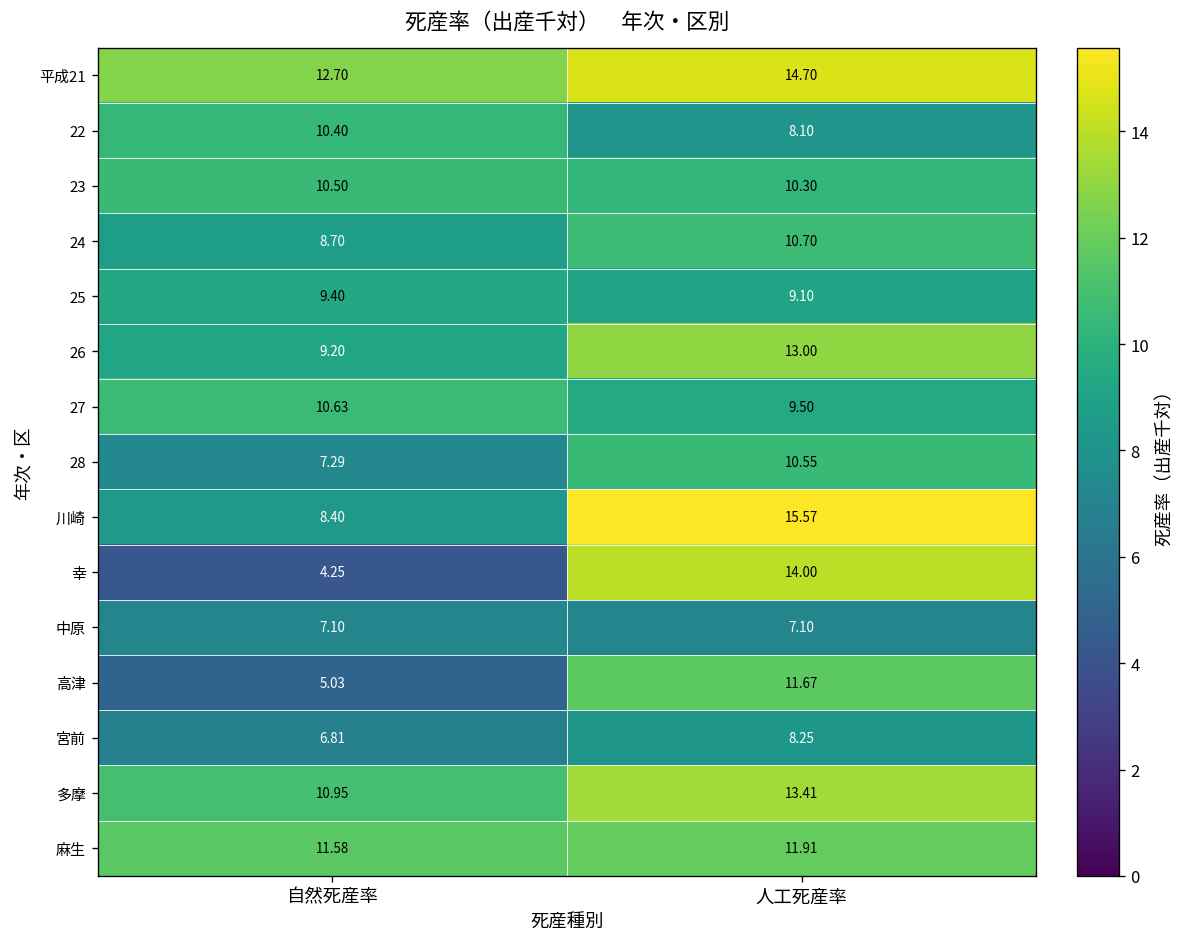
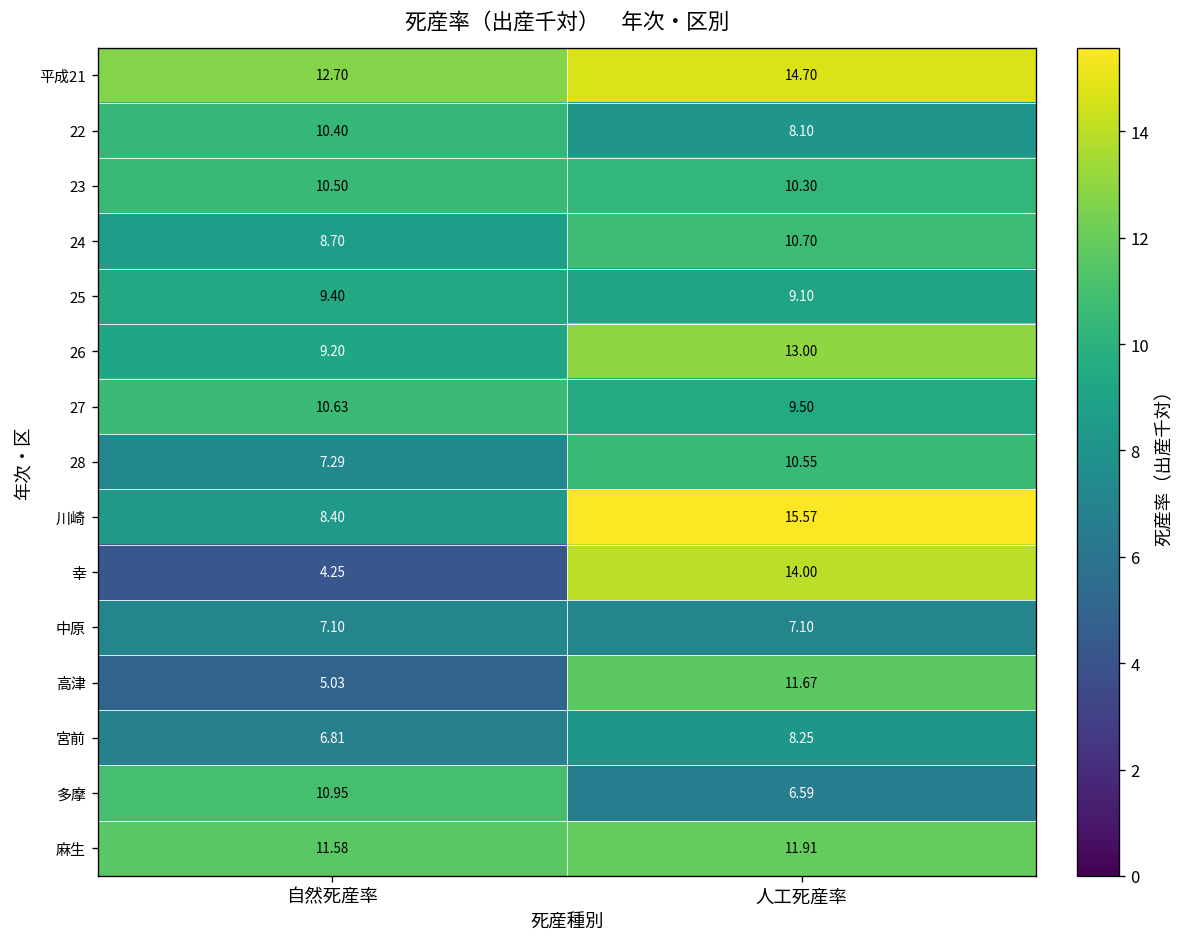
多摩, 人工死産率: 13.41 -> 6.59
